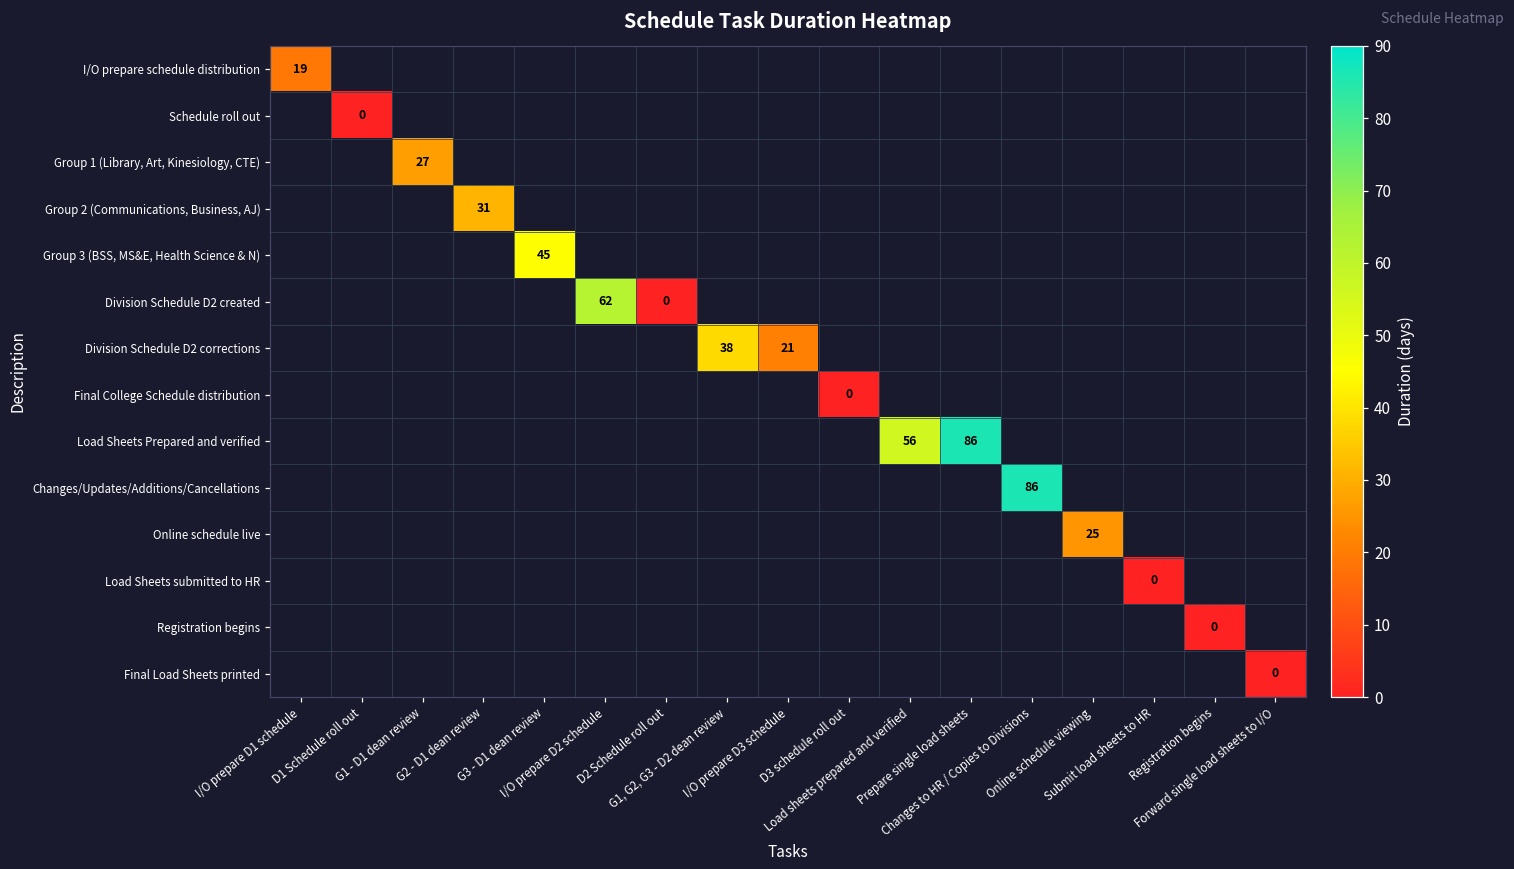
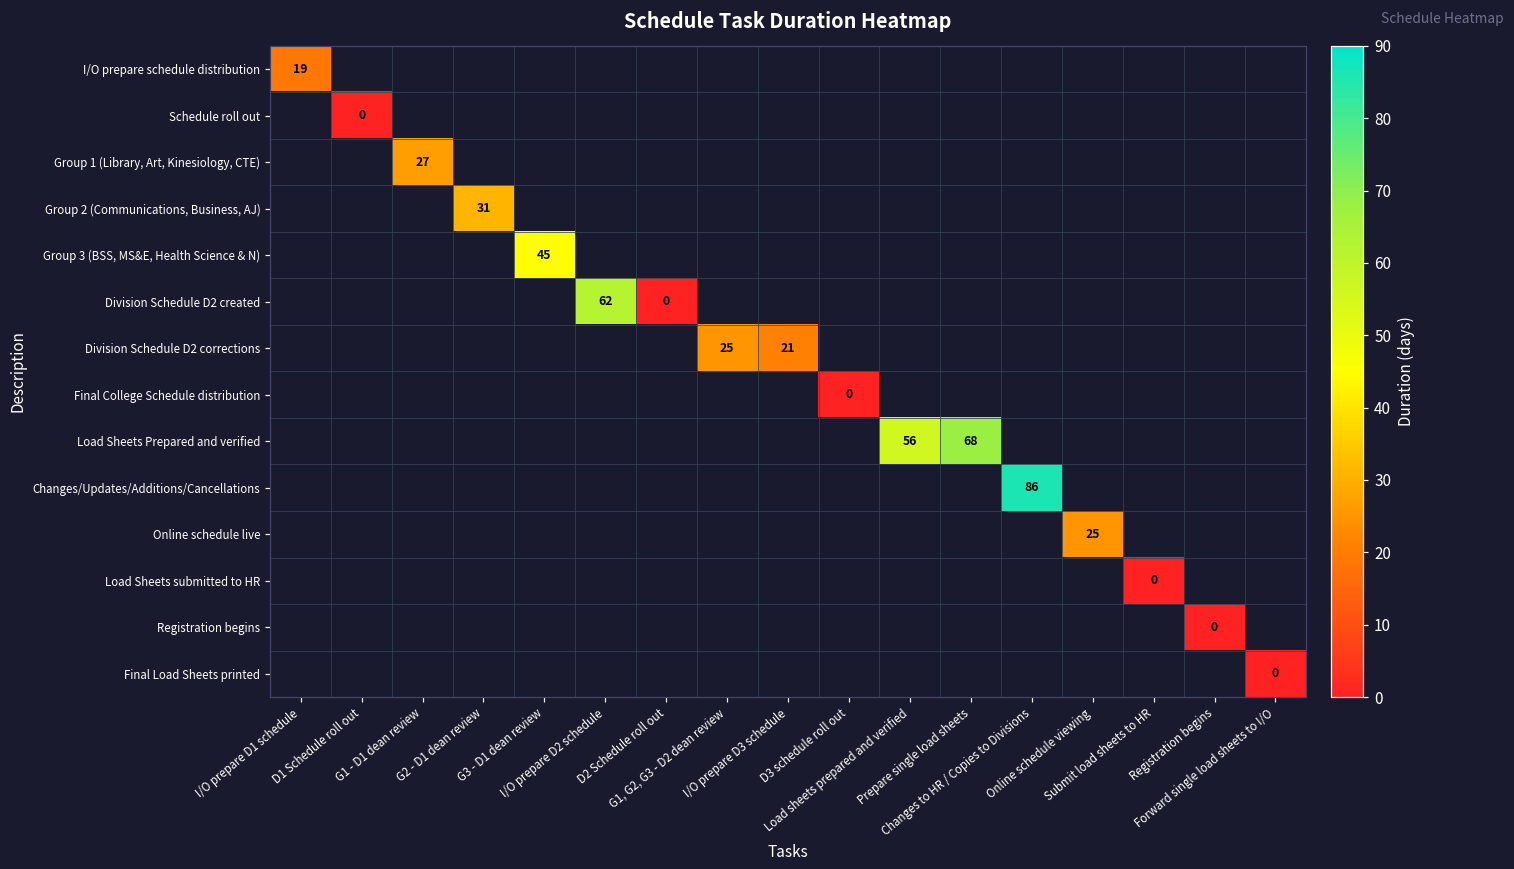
Division Schedule D2 corrections, G1, G2, G3 - D2 dean review: 38 -> 25
Load Sheets Prepared and verified, Prepare single load sheets: 86 -> 68
